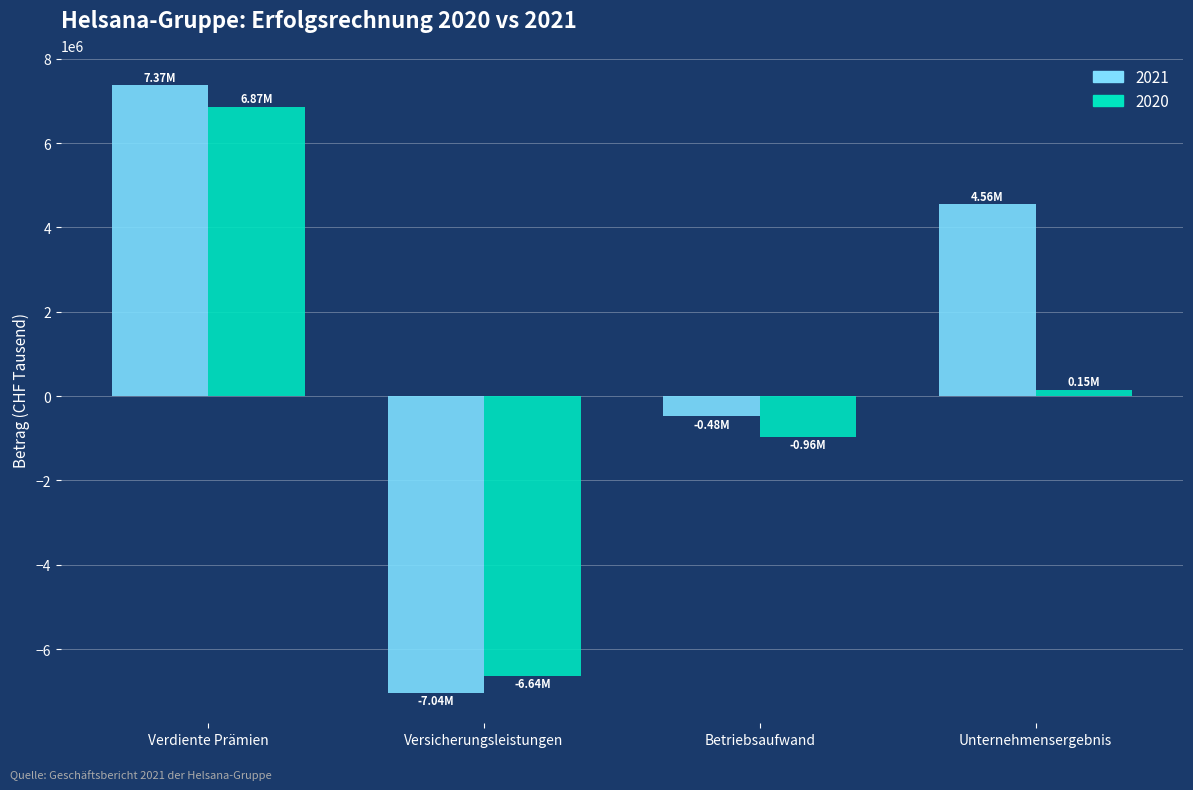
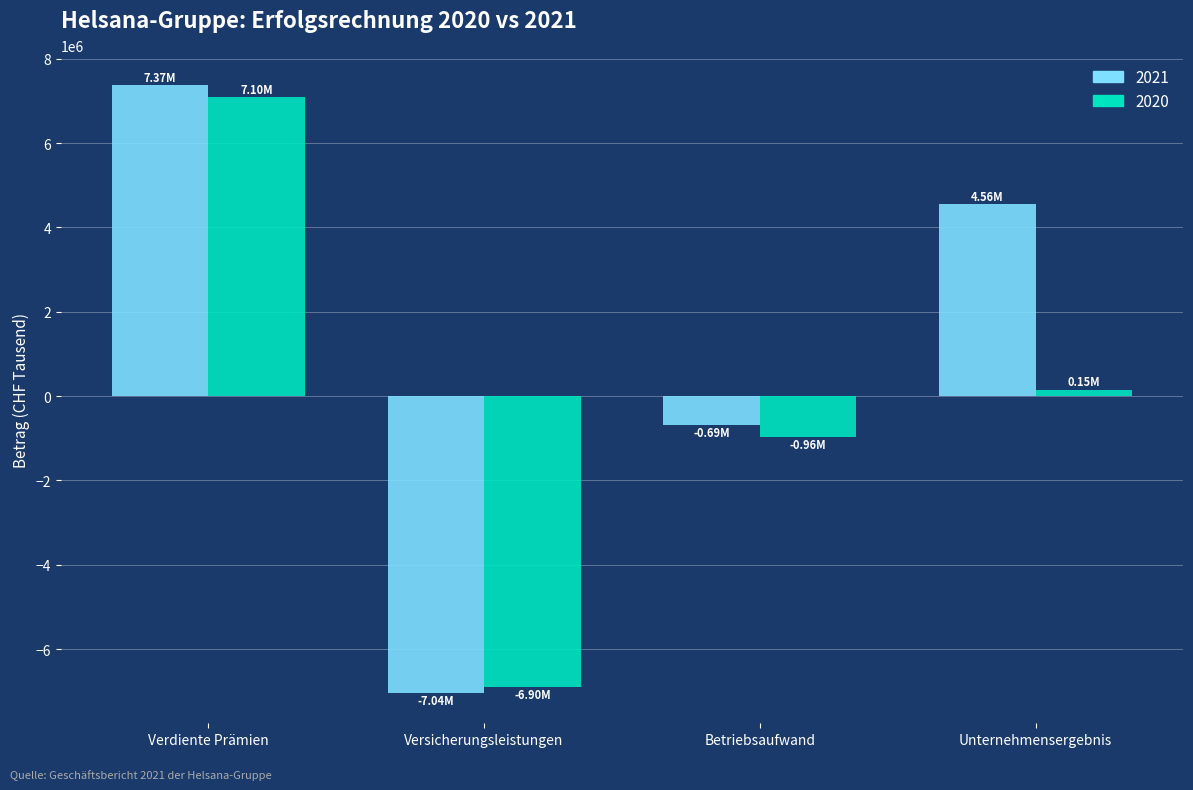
2020, Verdiente Prämien: 6.87M -> 7.10M
2020, Versicherungsleistungen: -6.64M -> -6.90M
2021, Betriebsaufwand: -0.48M -> -0.69M
